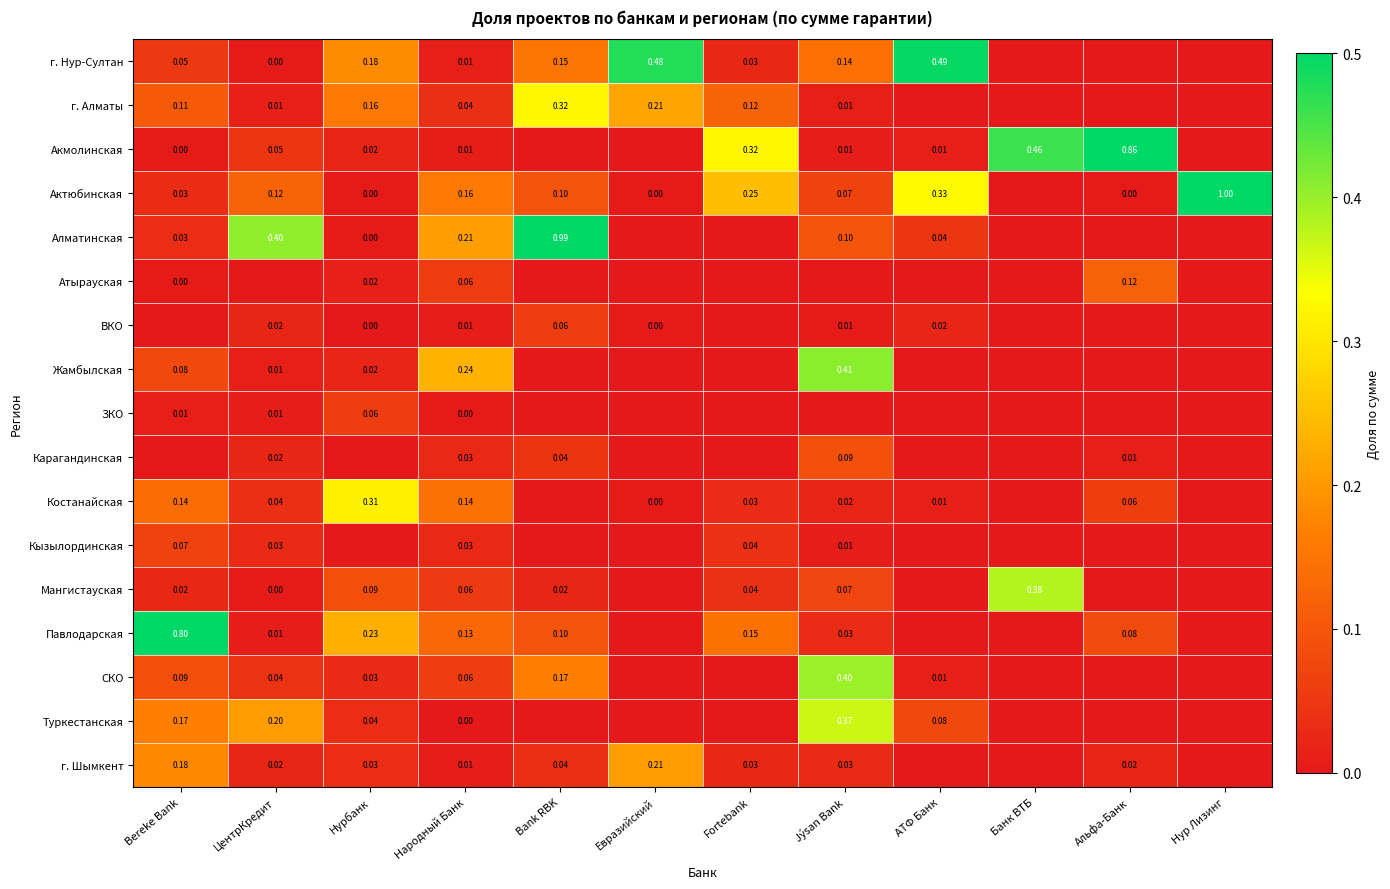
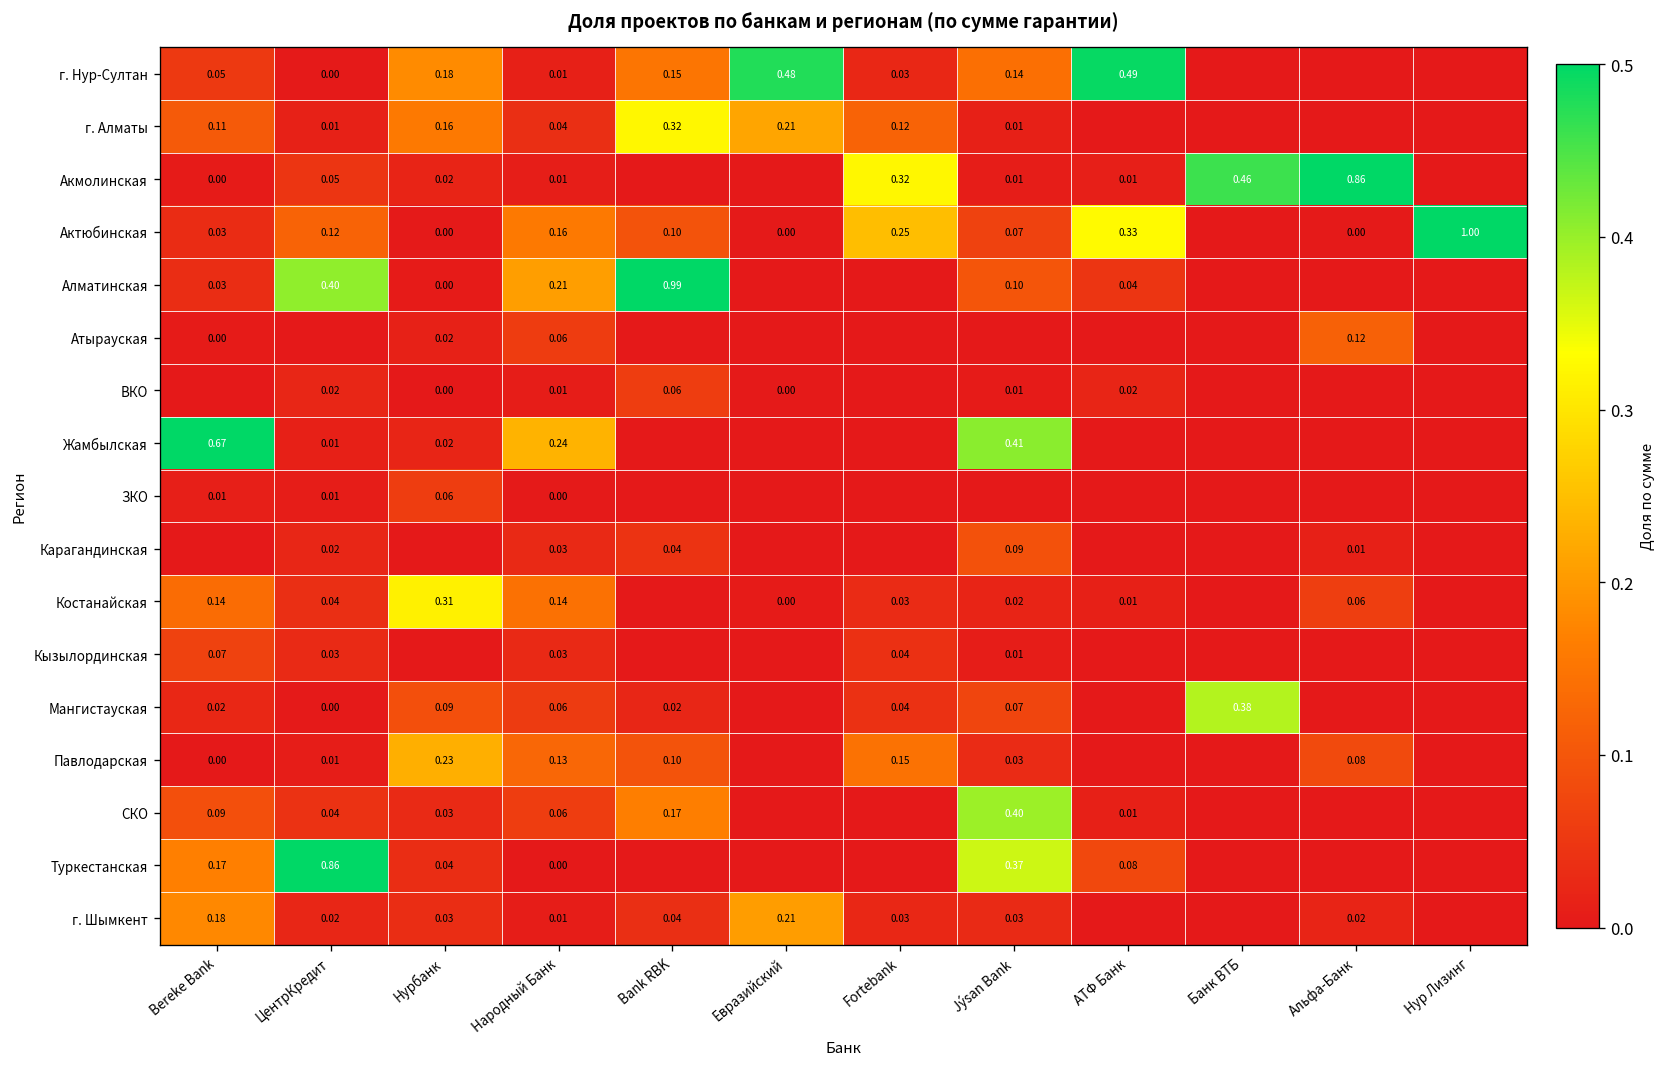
Жамбылская, Bereke Bank: 0.08 -> 0.67
Павлодарская, Bereke Bank: 0.80 -> 0.00
Туркестанская, ЦентрКредит: 0.20 -> 0.86
